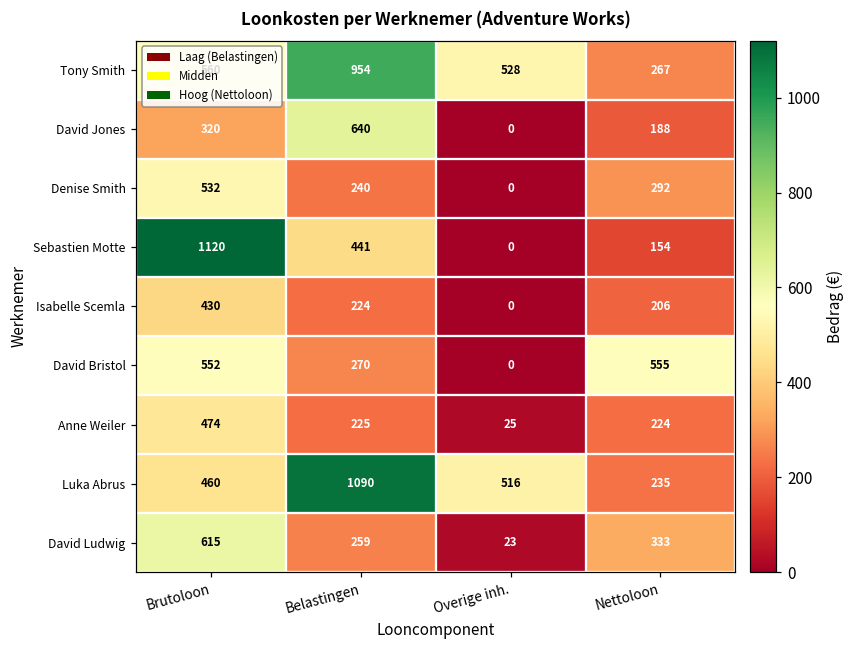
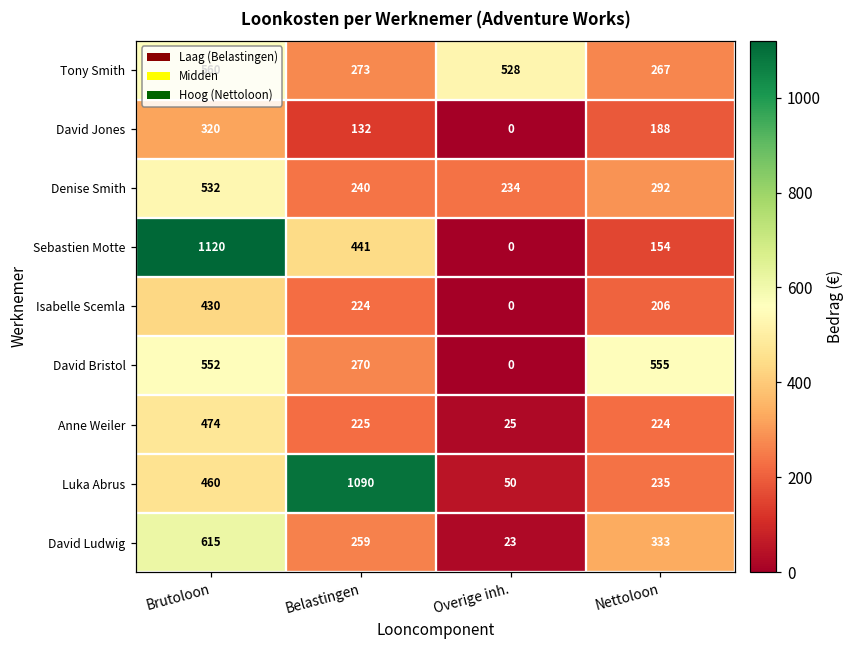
Tony Smith, Belastingen: 954 -> 273
David Jones, Belastingen: 640 -> 132
Denise Smith, Overige inh.: 0 -> 234
Luka Abrus, Overige inh.: 516 -> 50
